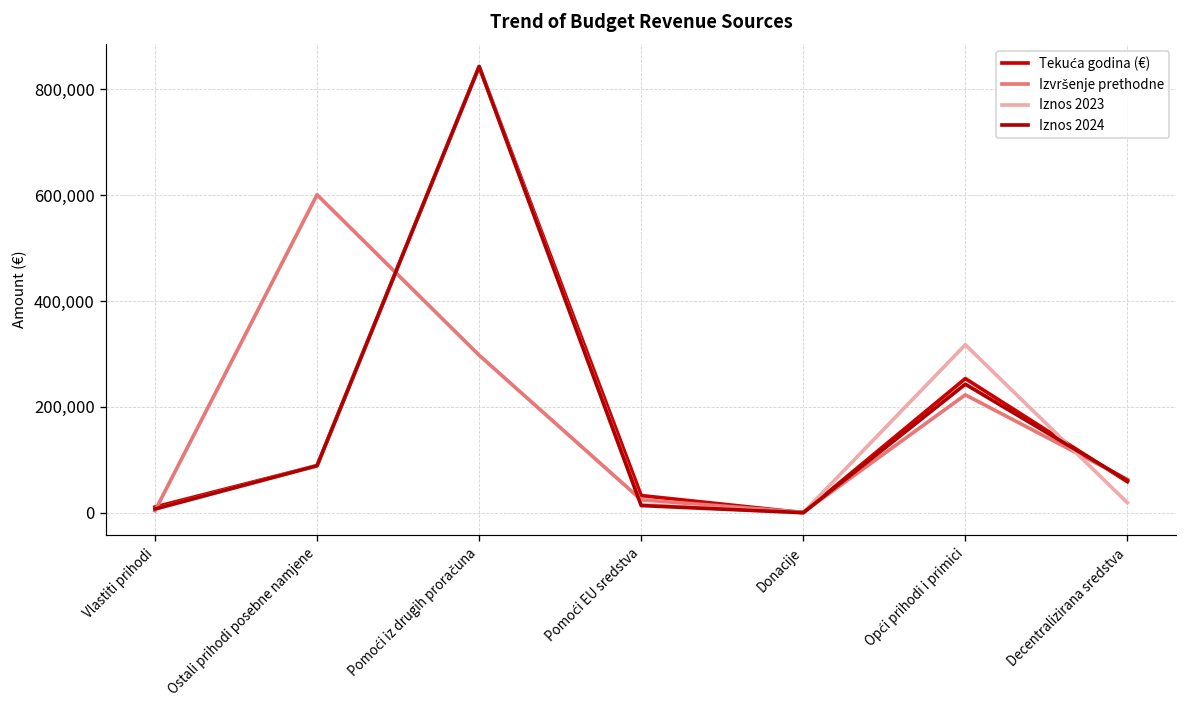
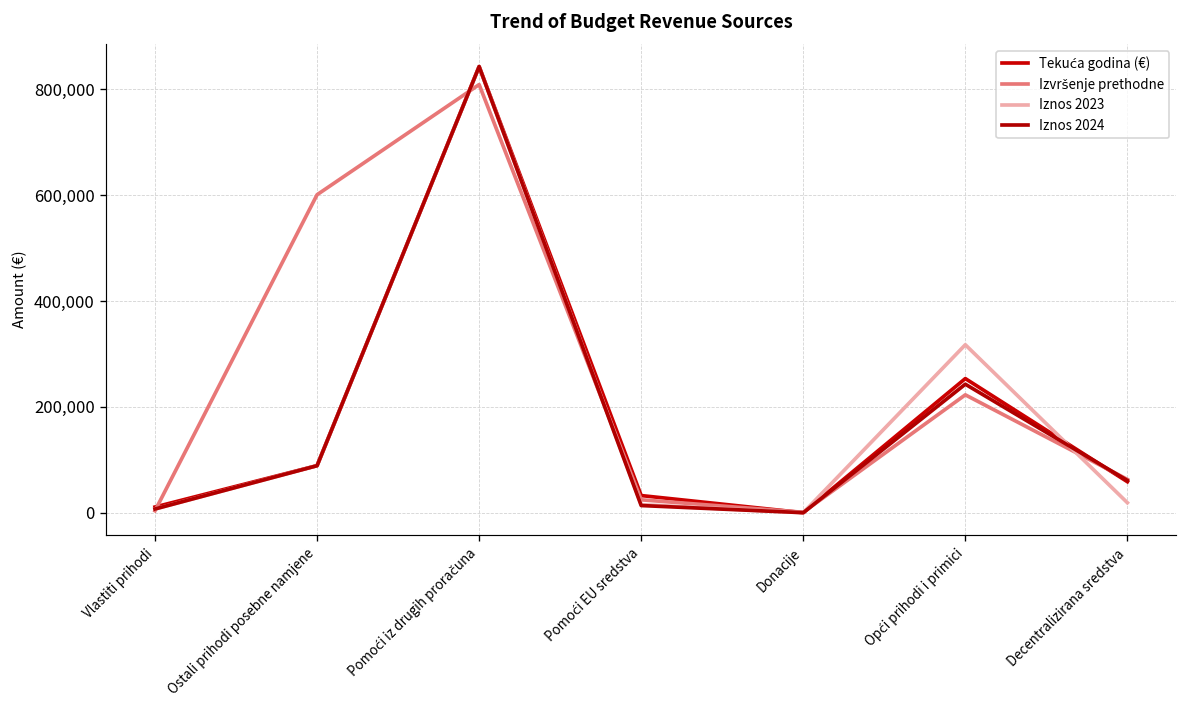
Izvršenje prethodne, Pomoći iz drugih proračuna: 300,000 -> 810,000
